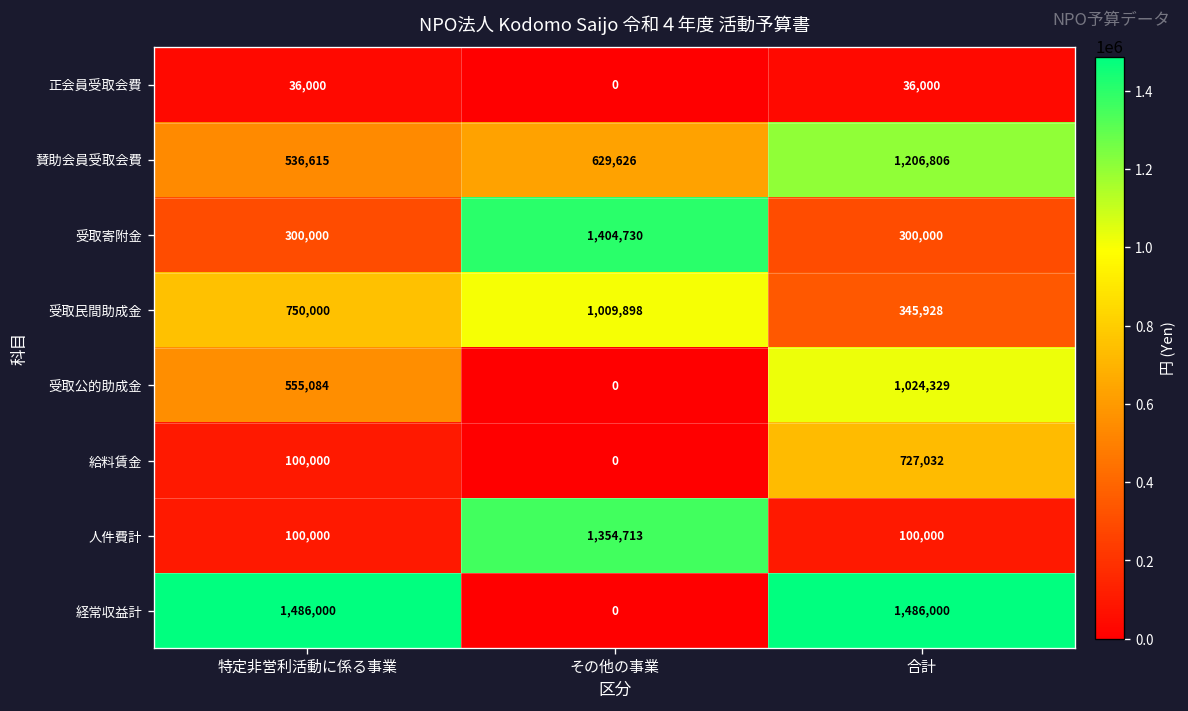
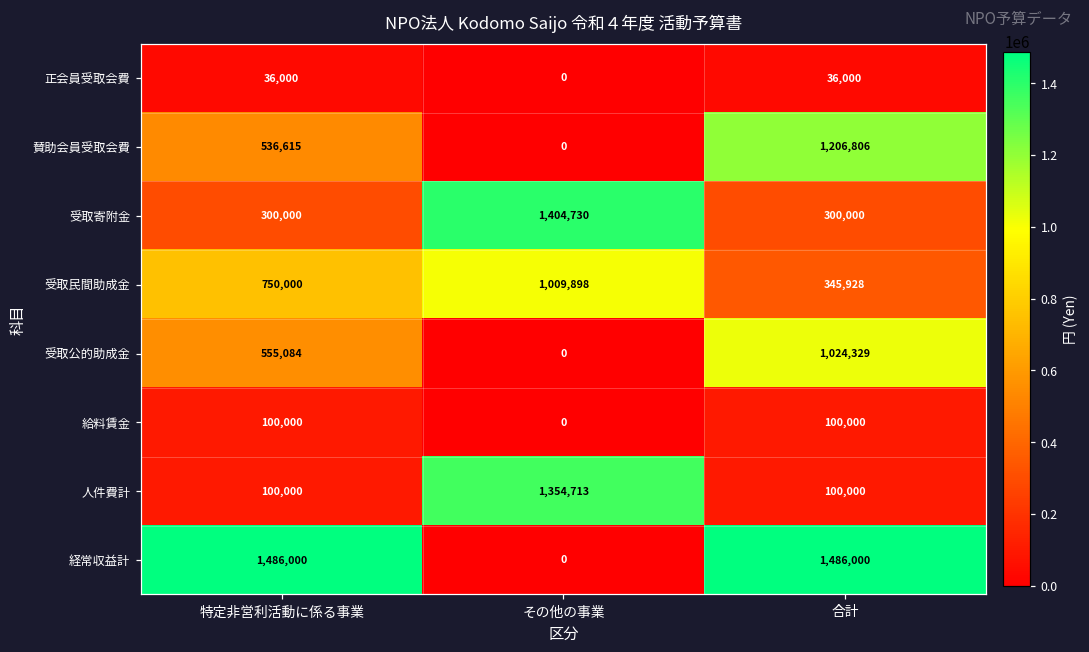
賛助会員受取会費, その他の事業: 629,626 -> 0
給料賃金, 合計: 727,032 -> 100,000
